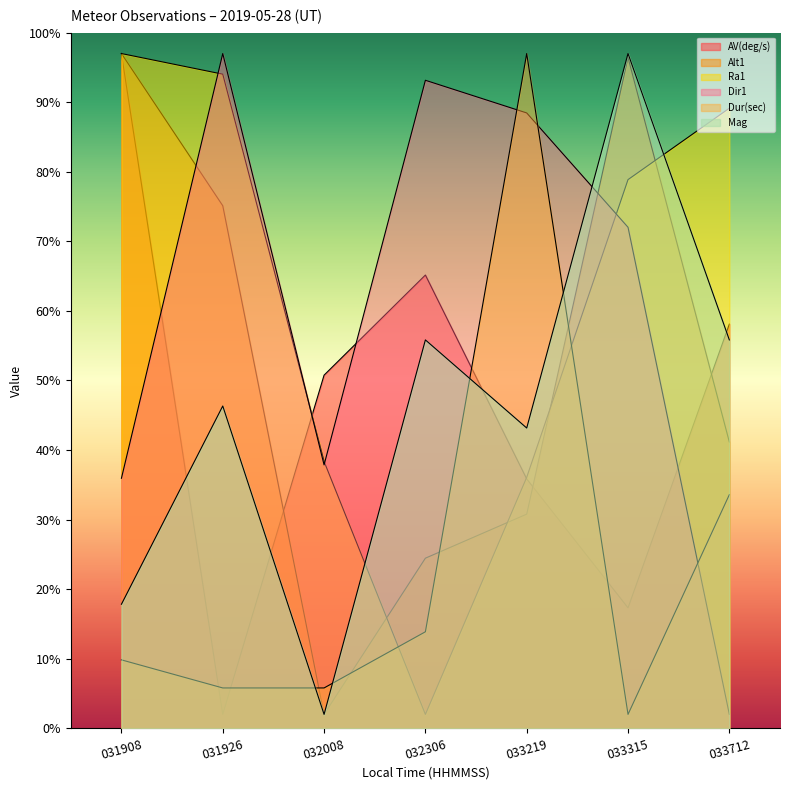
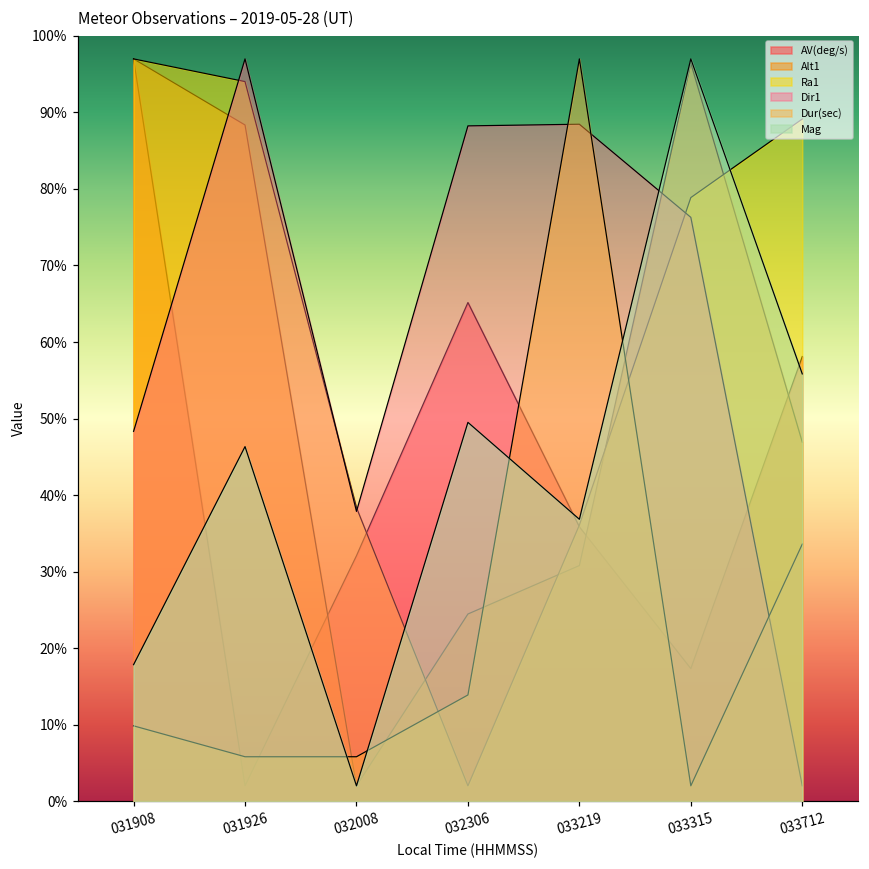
Dir1, 031908: 36% -> 48%
Alt1, 031926: 75% -> 88%
AV(deg/s), 032008: 51% -> 32%
Dir1, 032306: 93% -> 88%
Mag, 032306: 56% -> 50%
Mag, 033219: 43% -> 37%
Dir1, 033315: 72% -> 76%
Alt1, 033712: 41% -> 47%
